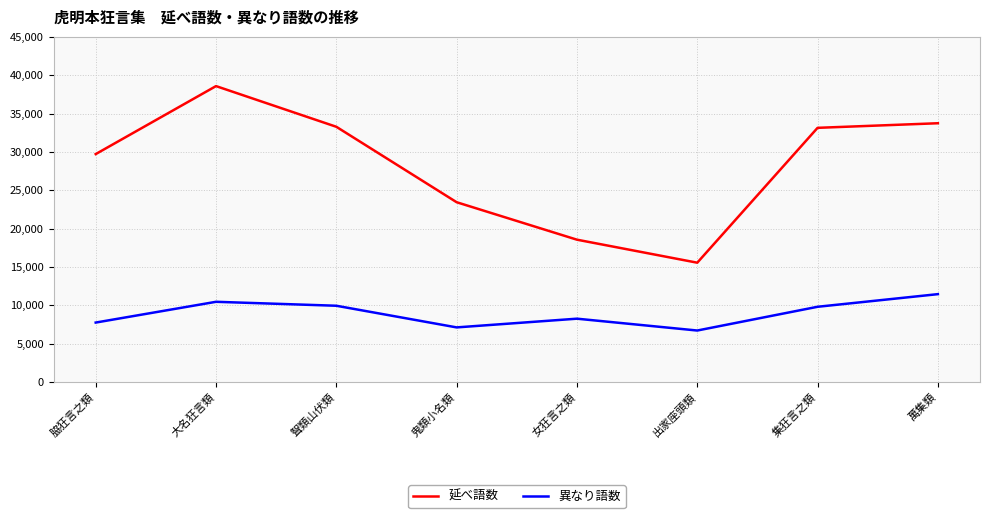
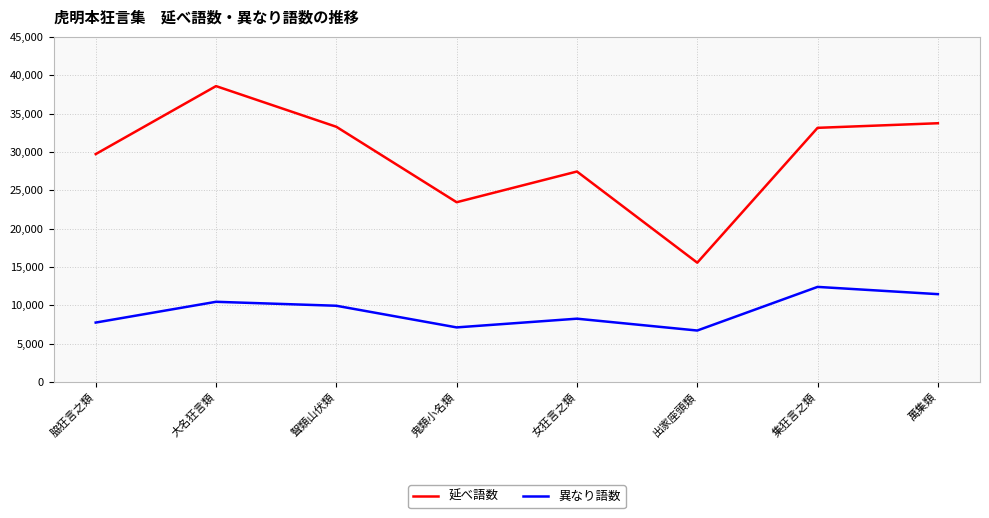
延べ語数, 女狂言之類: 19,000 -> 27,000
異なり語数, 集狂言之類: 10,000 -> 12,000
